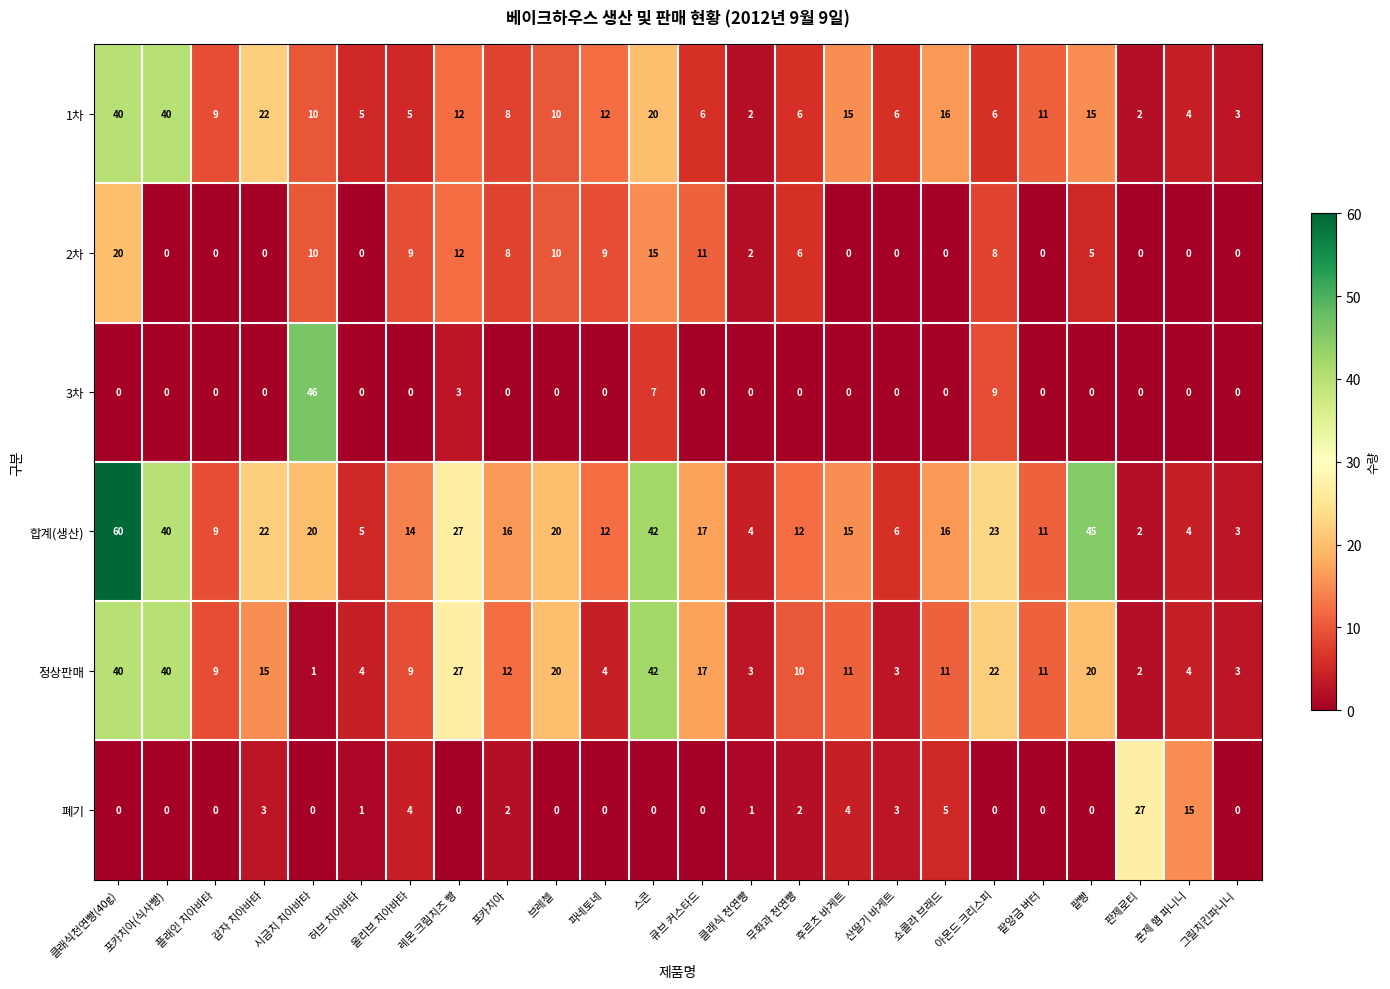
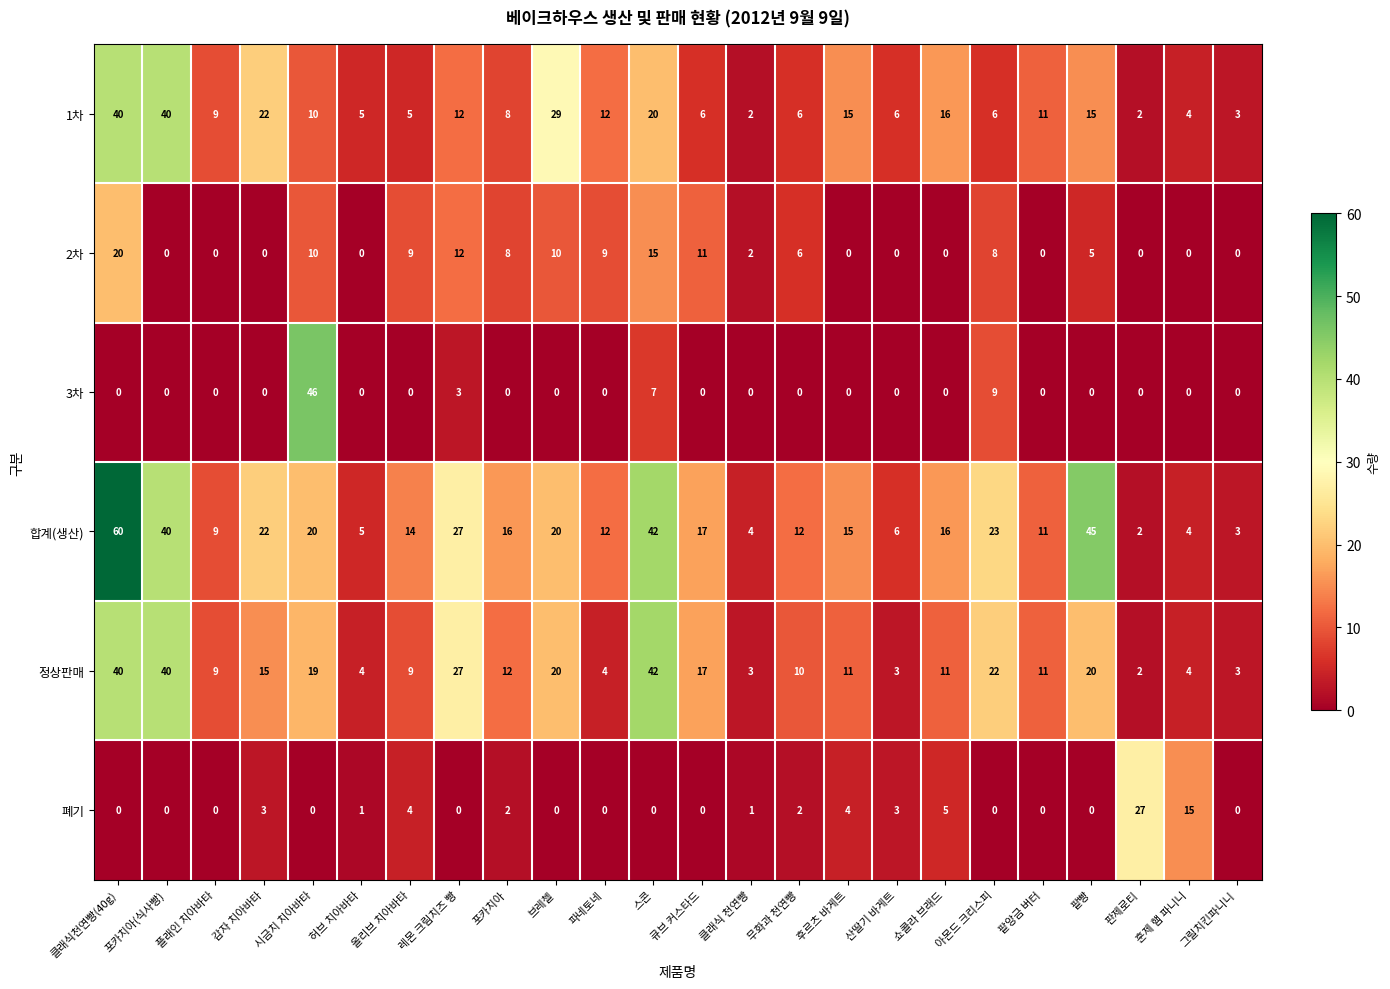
1차, 브레첼: 10 -> 29
정상판매, 시금치 치아바타: 1 -> 19
